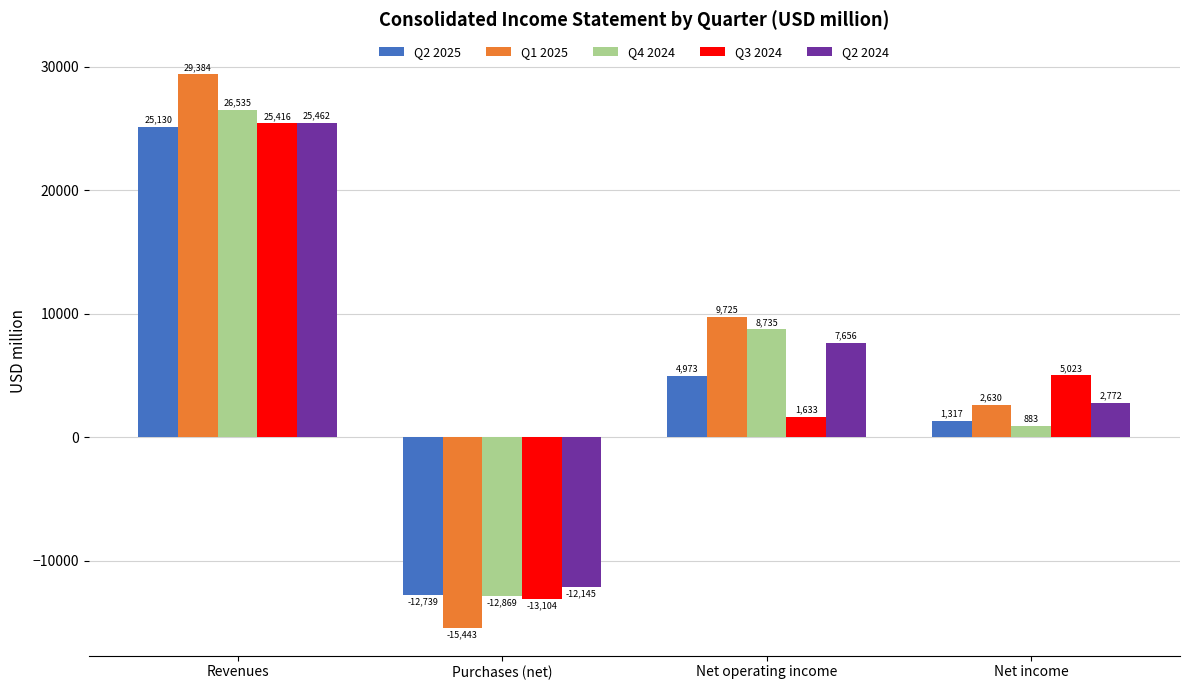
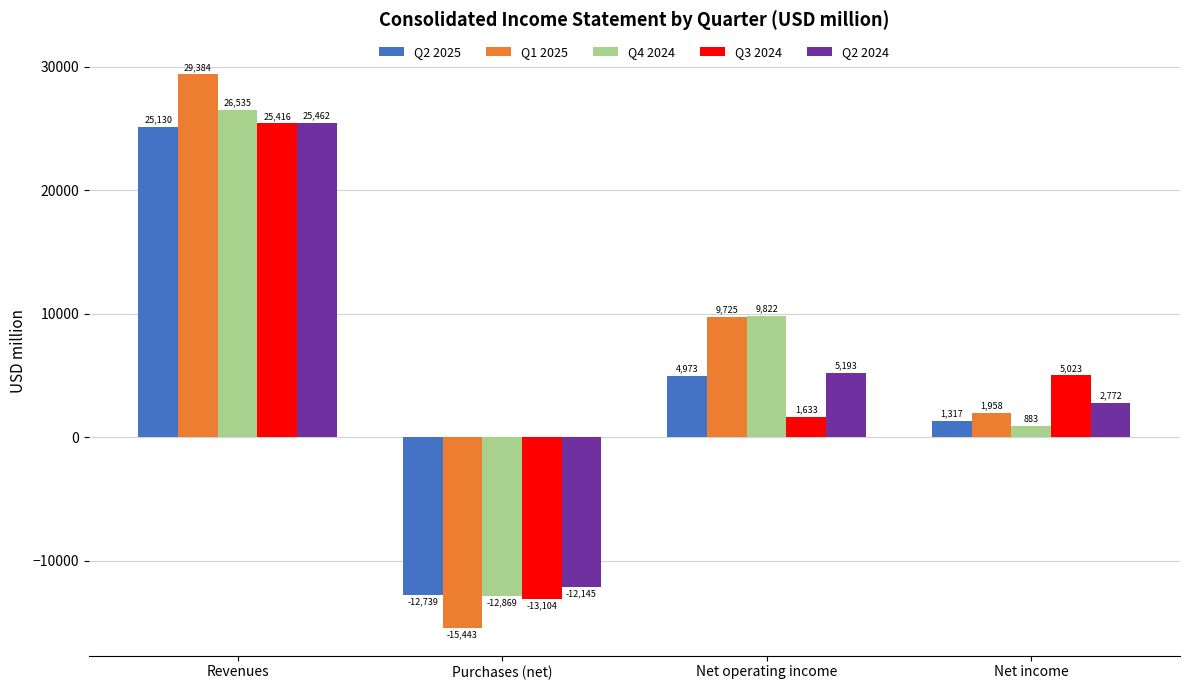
Q4 2024, Net operating income: 8,735 -> 9,822
Q2 2024, Net operating income: 7,656 -> 5,193
Q1 2025, Net income: 2,630 -> 1,958
